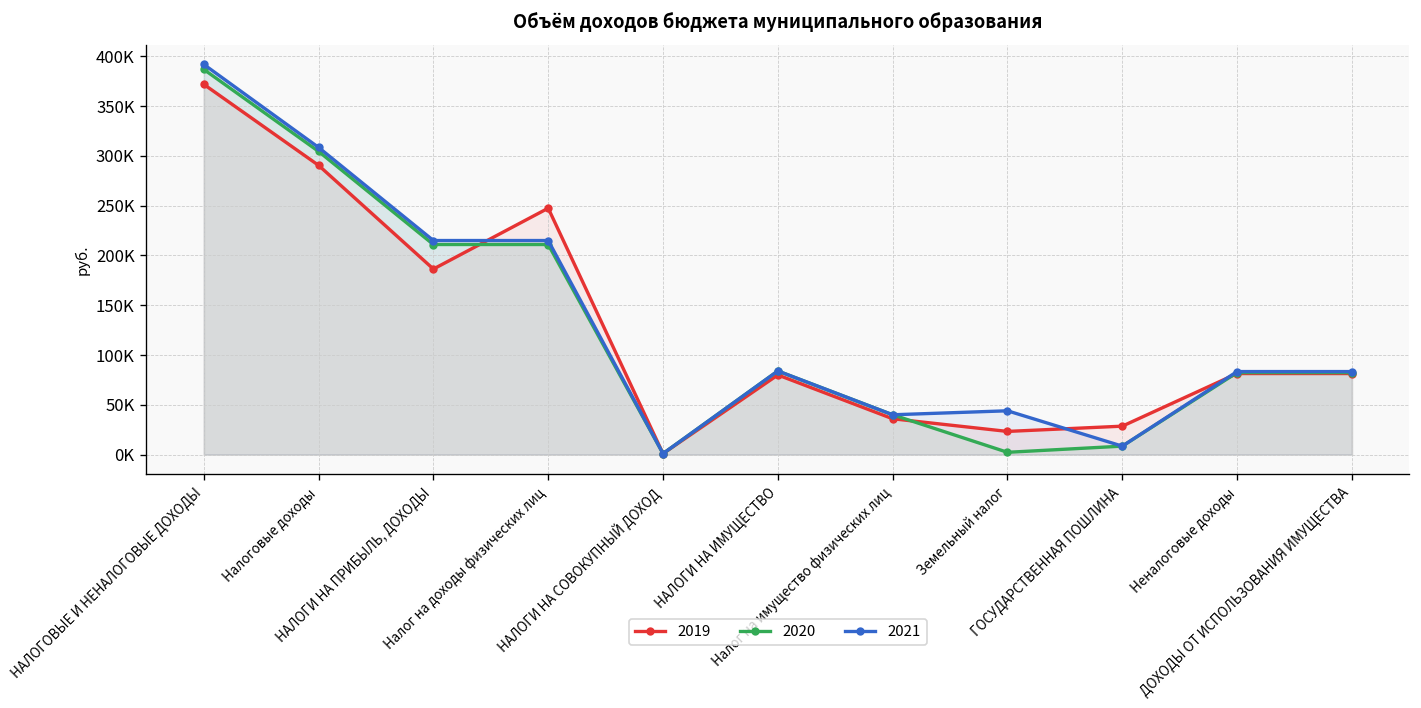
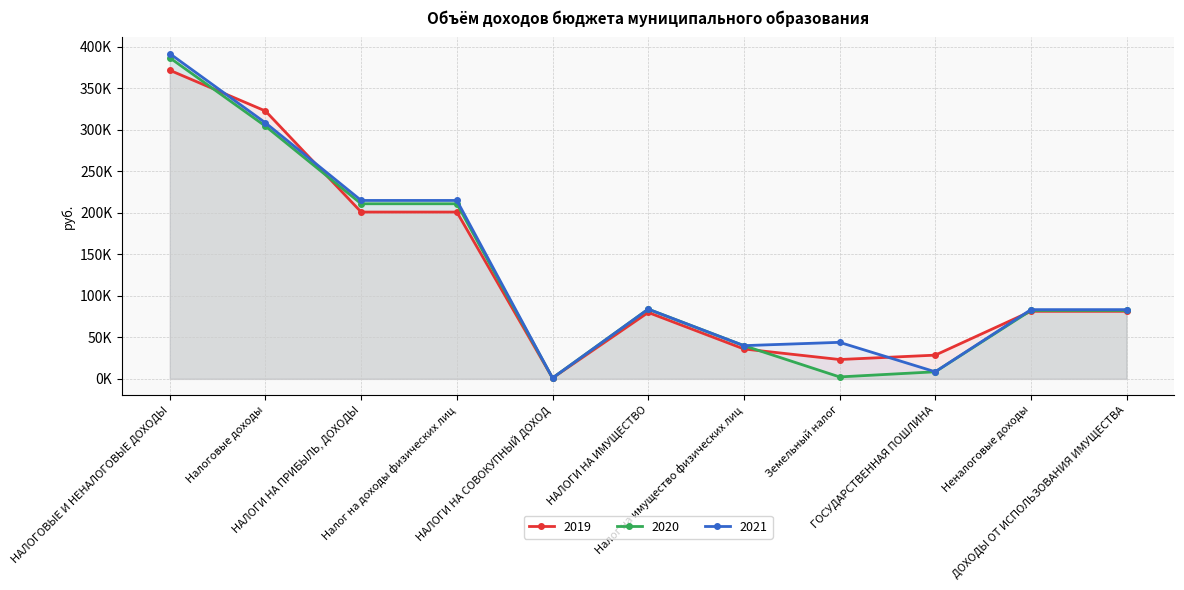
2019, Налоговые доходы: 290000 -> 320000
2019, НАЛОГИ НА ПРИБЫЛЬ, ДОХОДЫ: 190000 -> 200000
2019, Налог на доходы физических лиц: 250000 -> 200000
